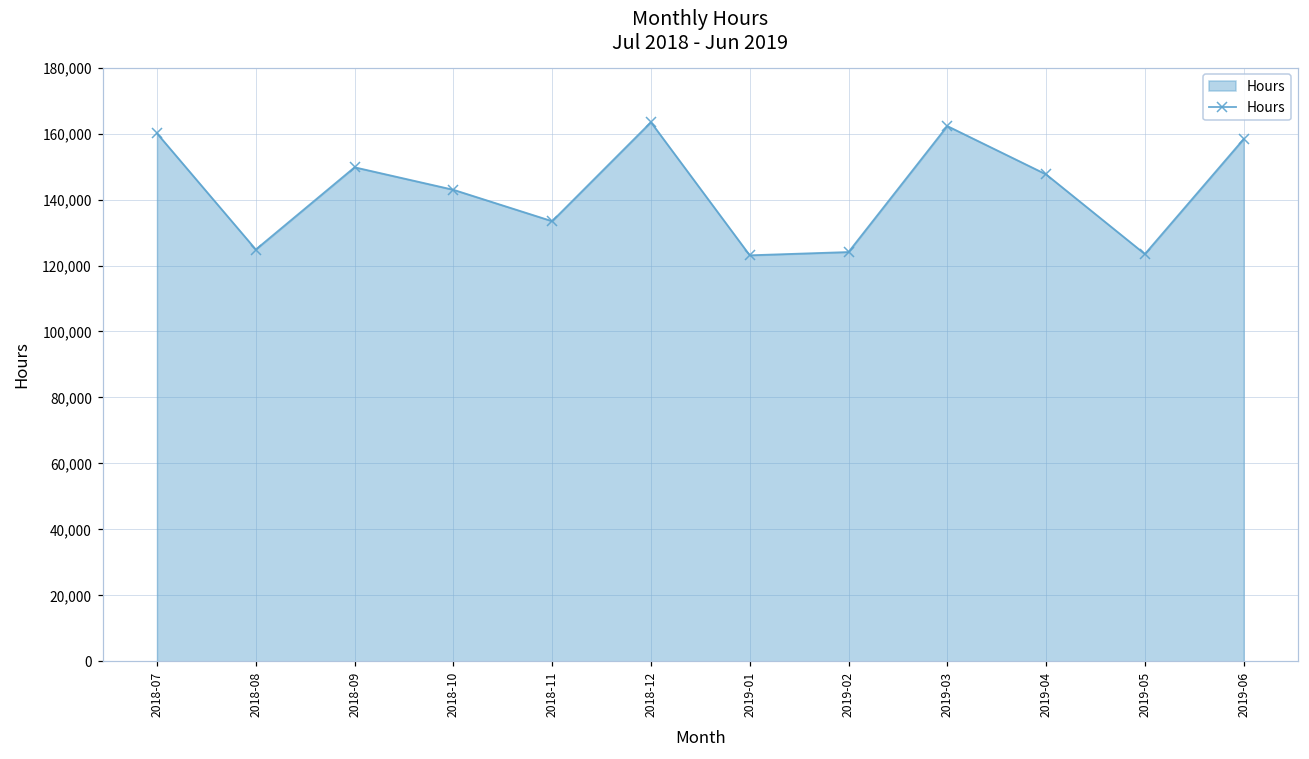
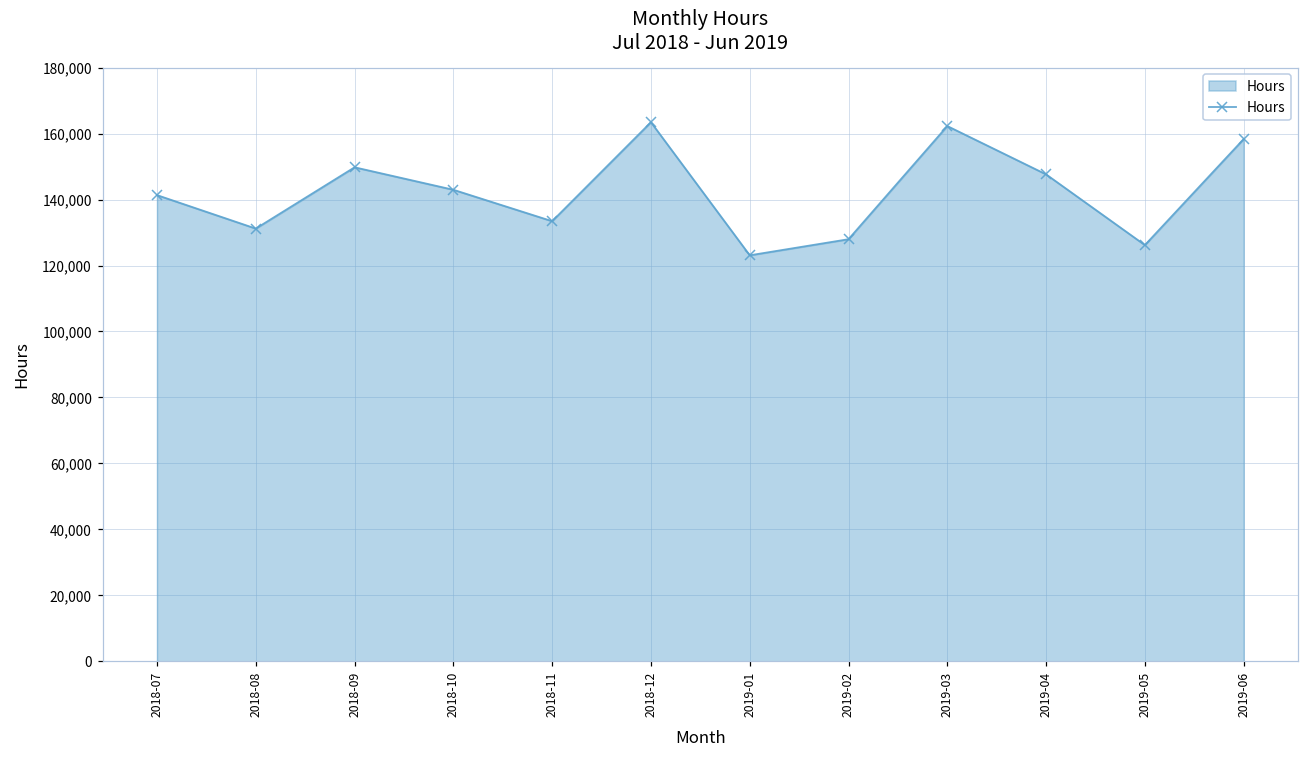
2018-07: 160,000 -> 141,000
2018-08: 125,000 -> 131,000
2019-02: 124,000 -> 128,000
2019-05: 123,000 -> 126,000
